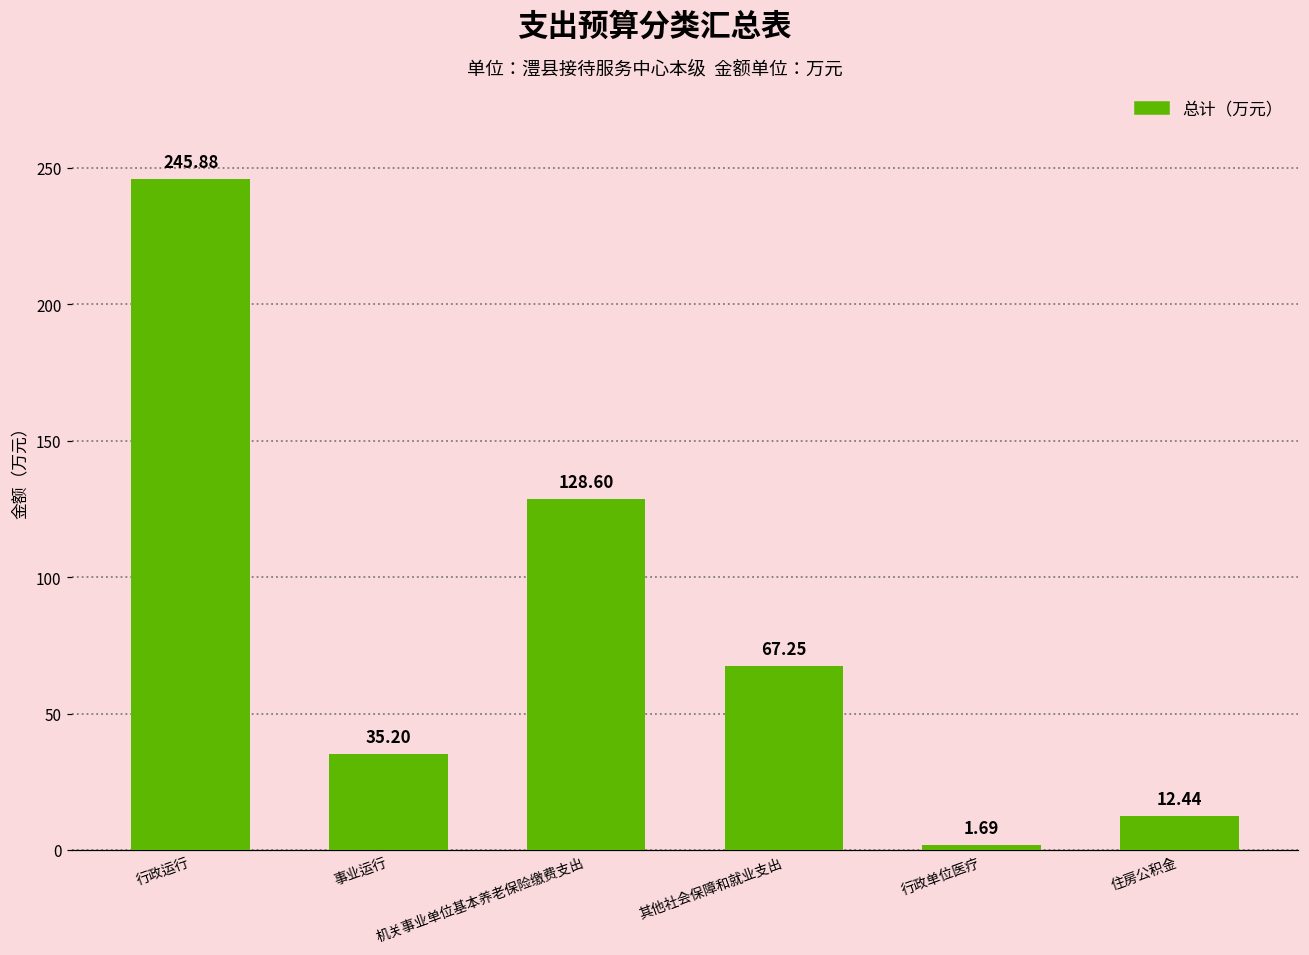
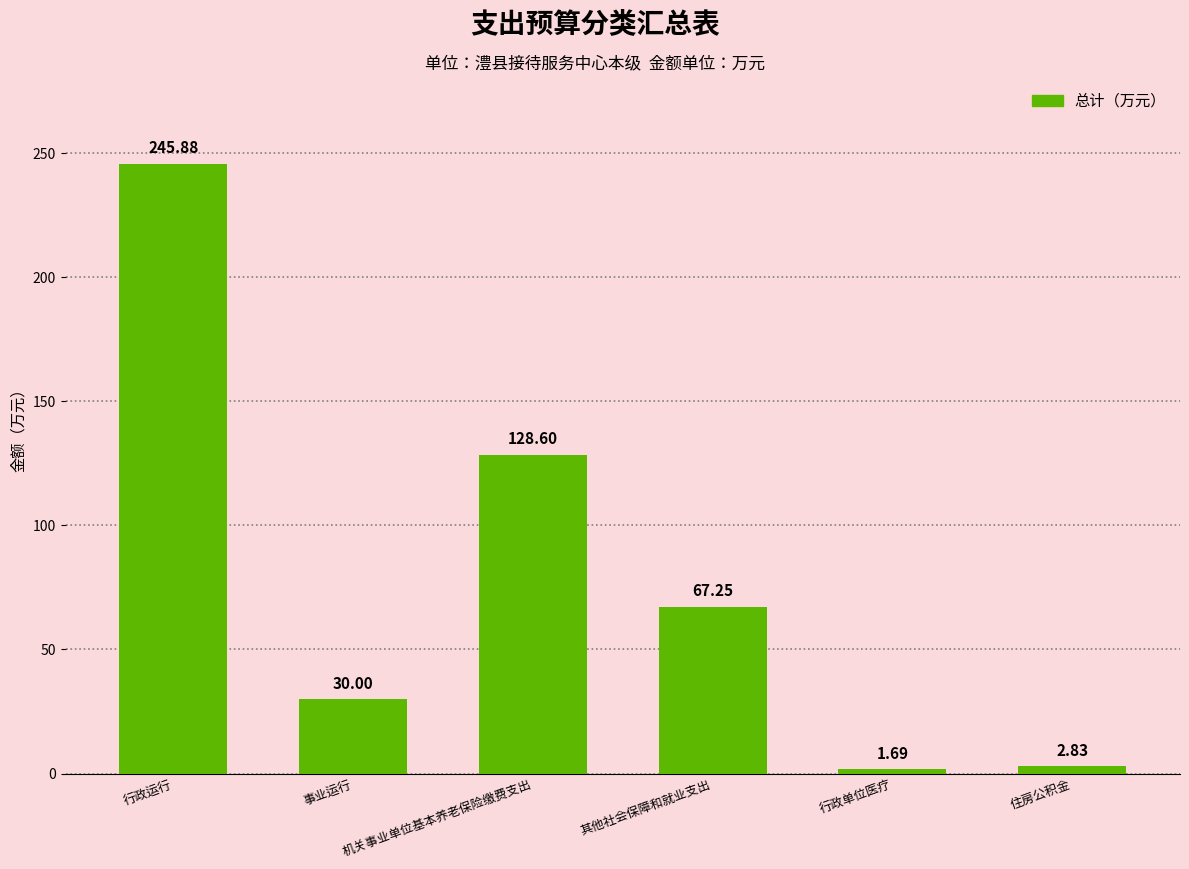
事业运行: 35.20 -> 30.00
住房公积金: 12.44 -> 2.83
